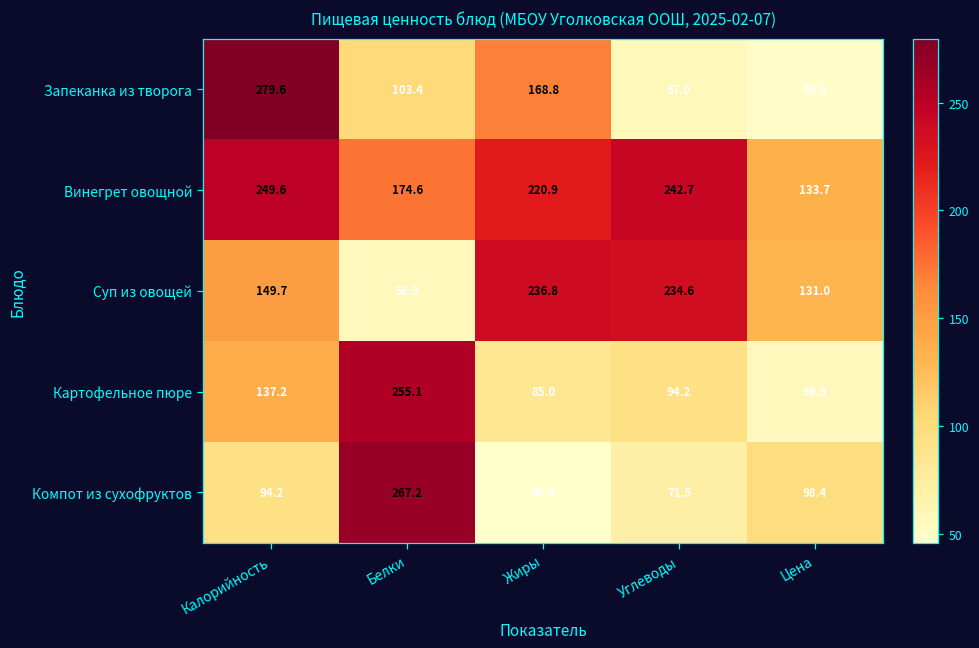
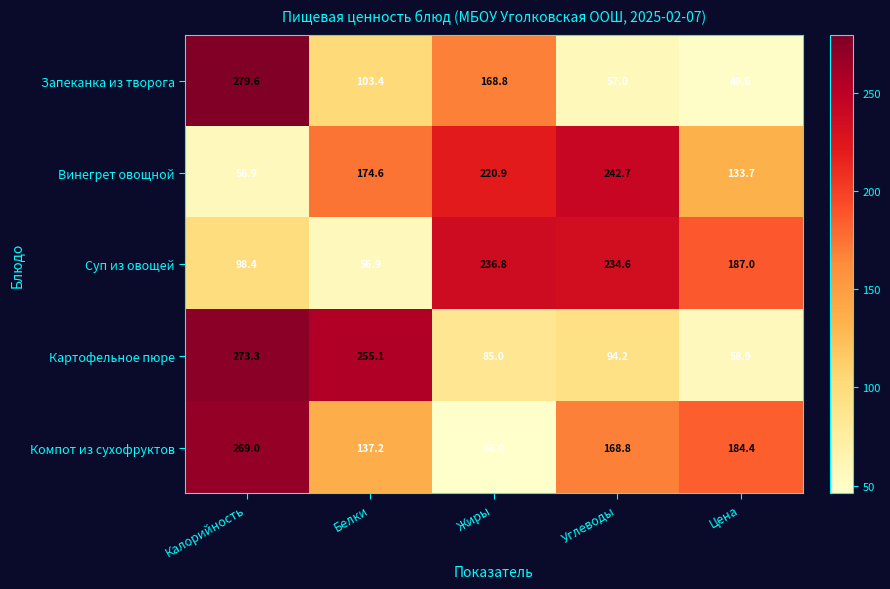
Винегрет овощной, Калорийность: 249.6 -> 56.9
Суп из овощей, Калорийность: 149.7 -> 98.4
Суп из овощей, Цена: 131.0 -> 187.0
Картофельное пюре, Калорийность: 137.2 -> 273.3
Компот из сухофруктов, Калорийность: 94.2 -> 269.0
Компот из сухофруктов, Белки: 267.2 -> 137.2
Компот из сухофруктов, Углеводы: 71.5 -> 168.8
Компот из сухофруктов, Цена: 98.4 -> 184.4
